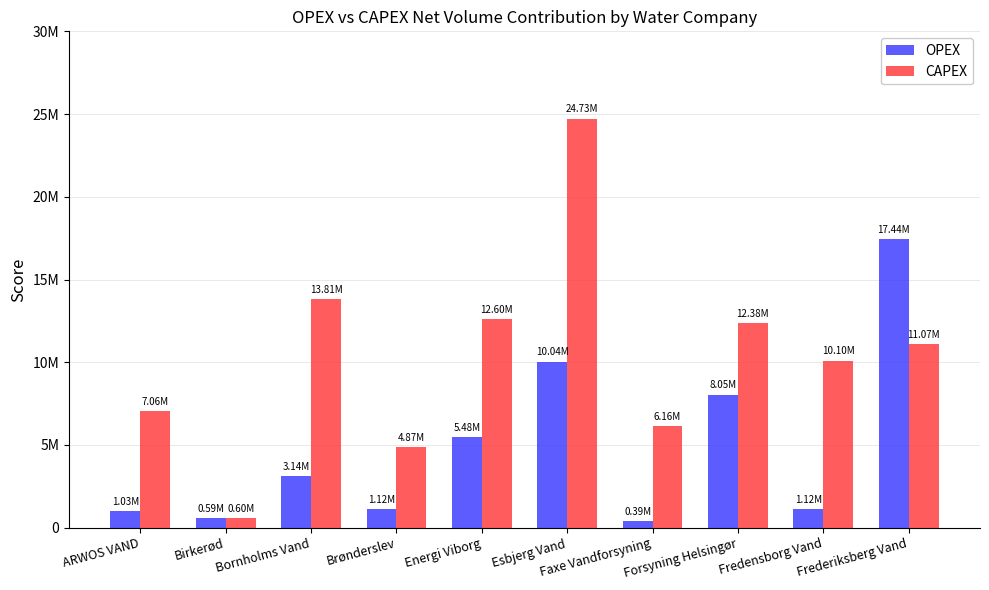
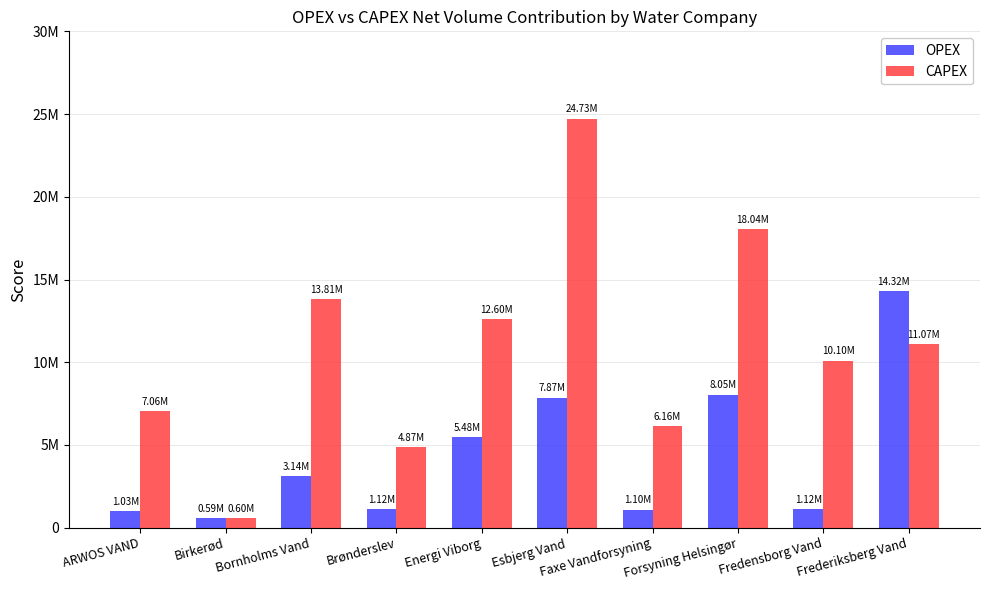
OPEX, Esbjerg Vand: 10.04M -> 7.87M
OPEX, Faxe Vandforsyning: 0.39M -> 1.10M
CAPEX, Forsyning Helsingør: 12.38M -> 18.04M
OPEX, Frederiksberg Vand: 17.44M -> 14.32M
